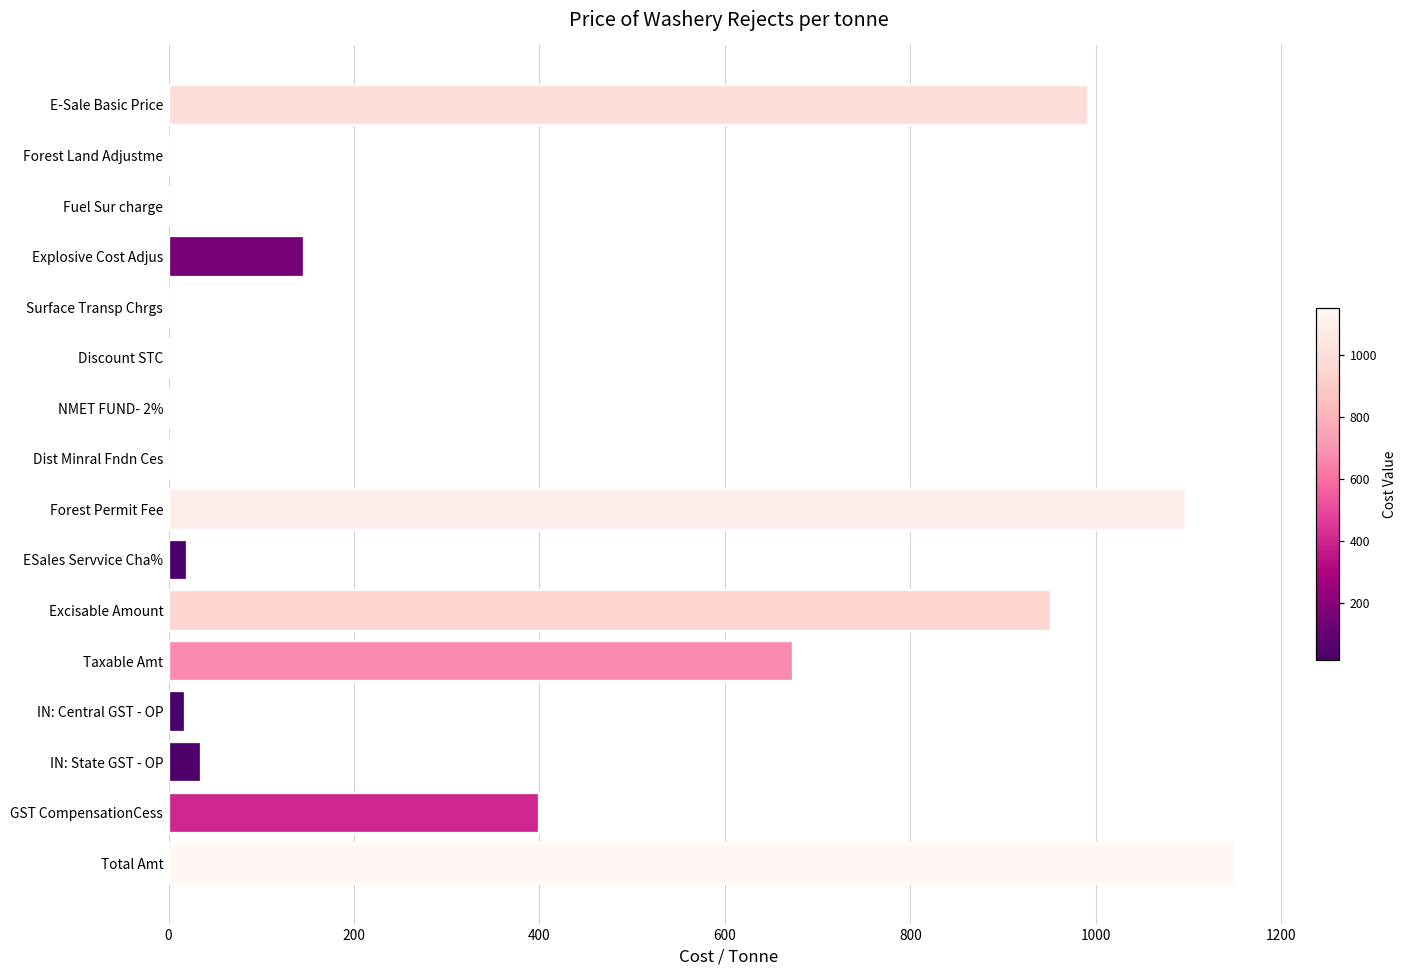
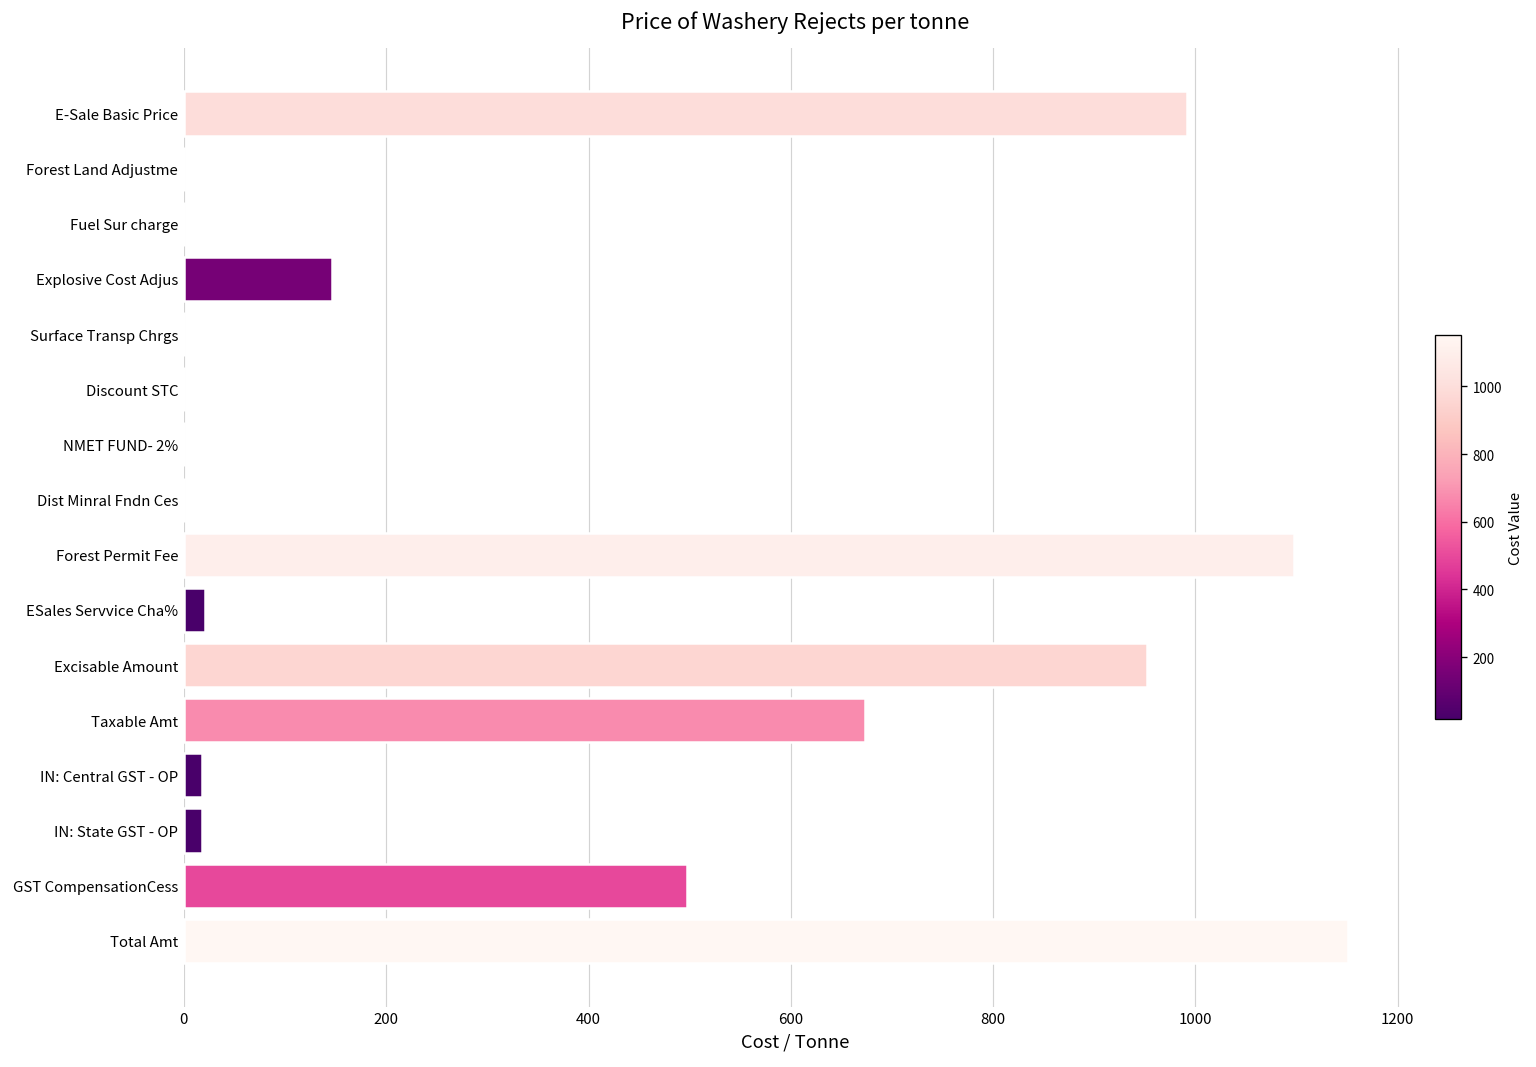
IN: State GST - OP: 30 -> 20
GST CompensationCess: 400 -> 500
